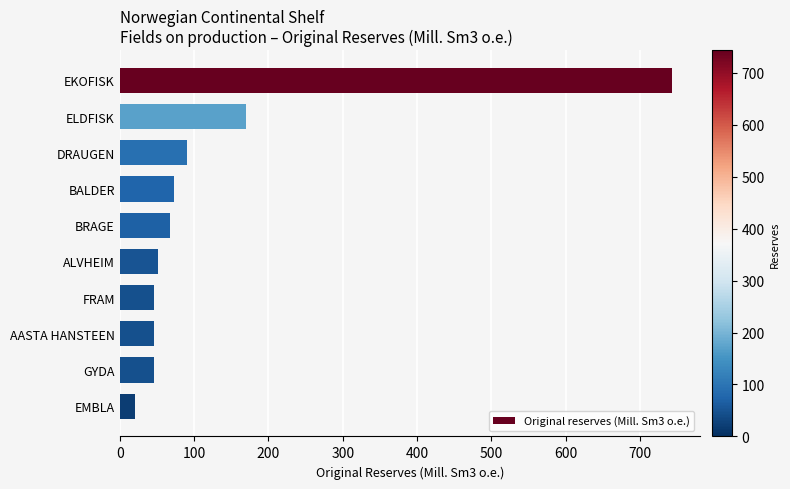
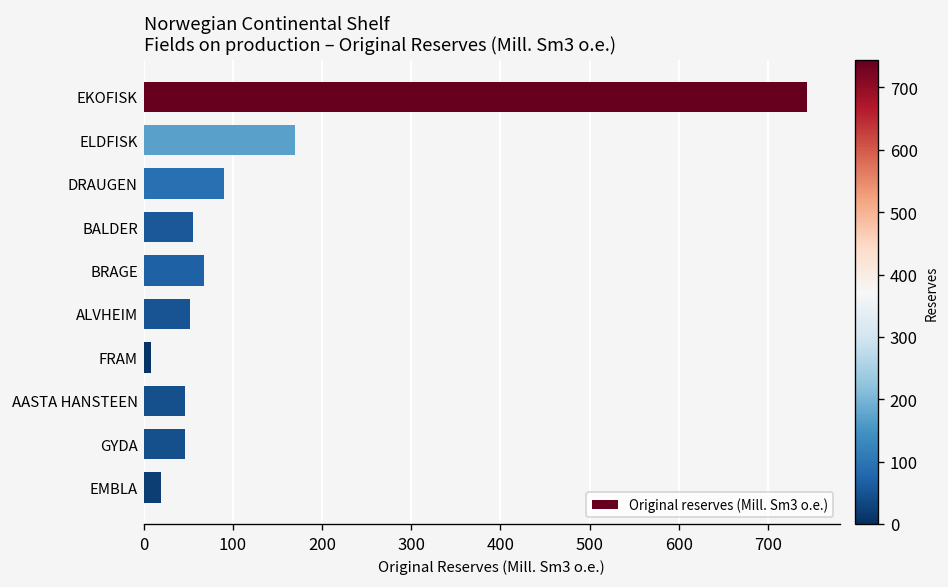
BALDER: 70 -> 60
FRAM: 50 -> 10
